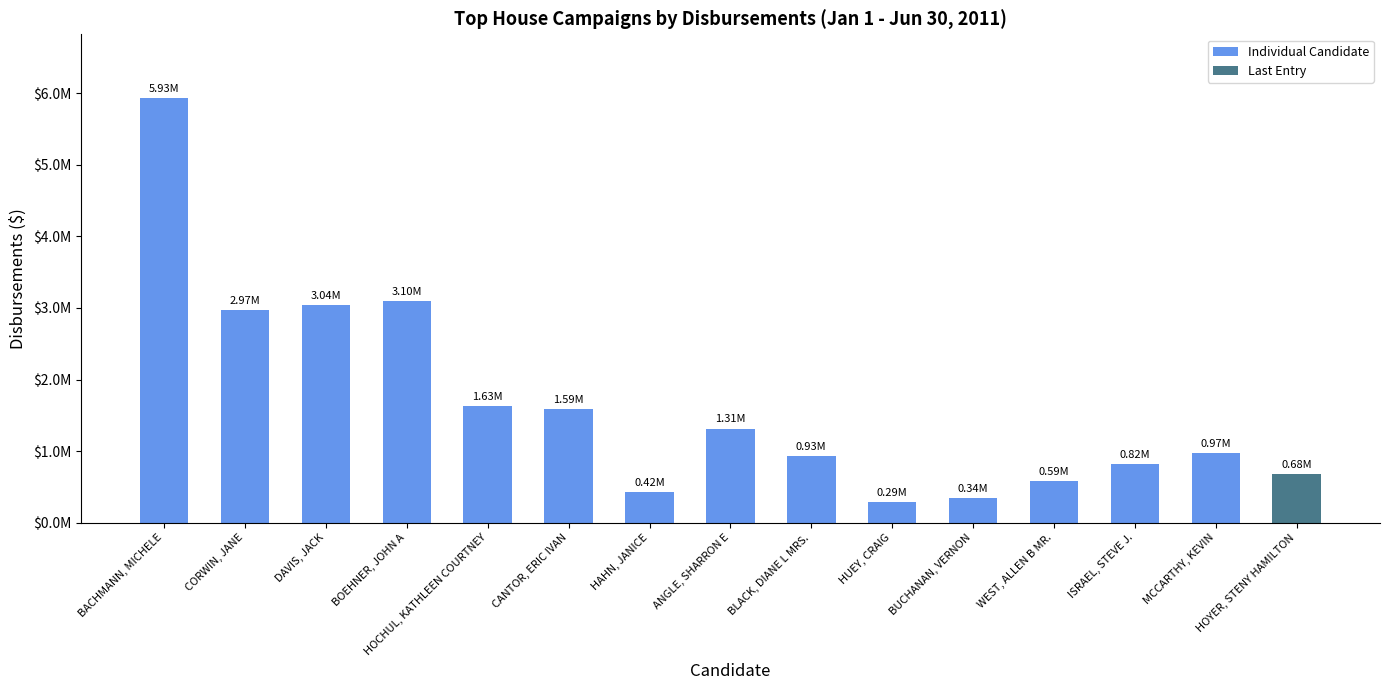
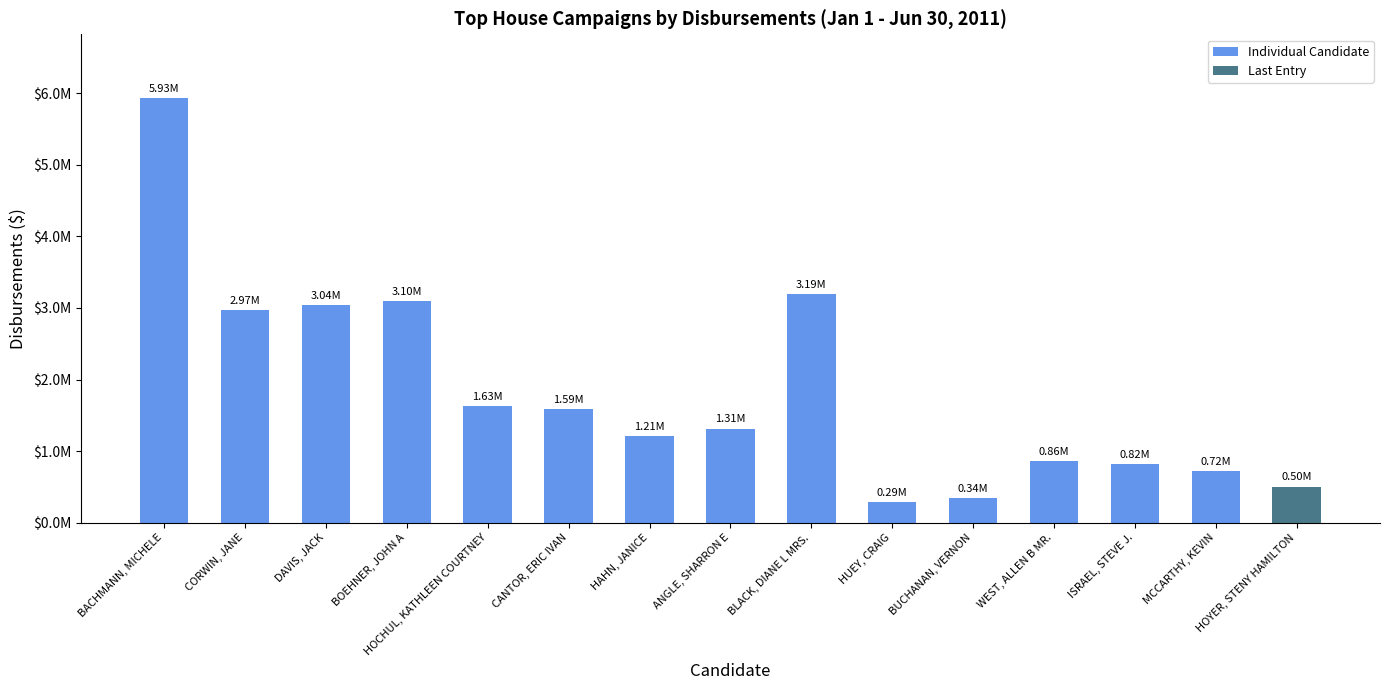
HAHN, JANICE: 0.42M -> 1.21M
BLACK, DIANE L MRS.: 0.93M -> 3.19M
WEST, ALLEN B MR.: 0.59M -> 0.86M
MCCARTHY, KEVIN: 0.97M -> 0.72M
HOYER, STENY HAMILTON: 0.68M -> 0.50M
